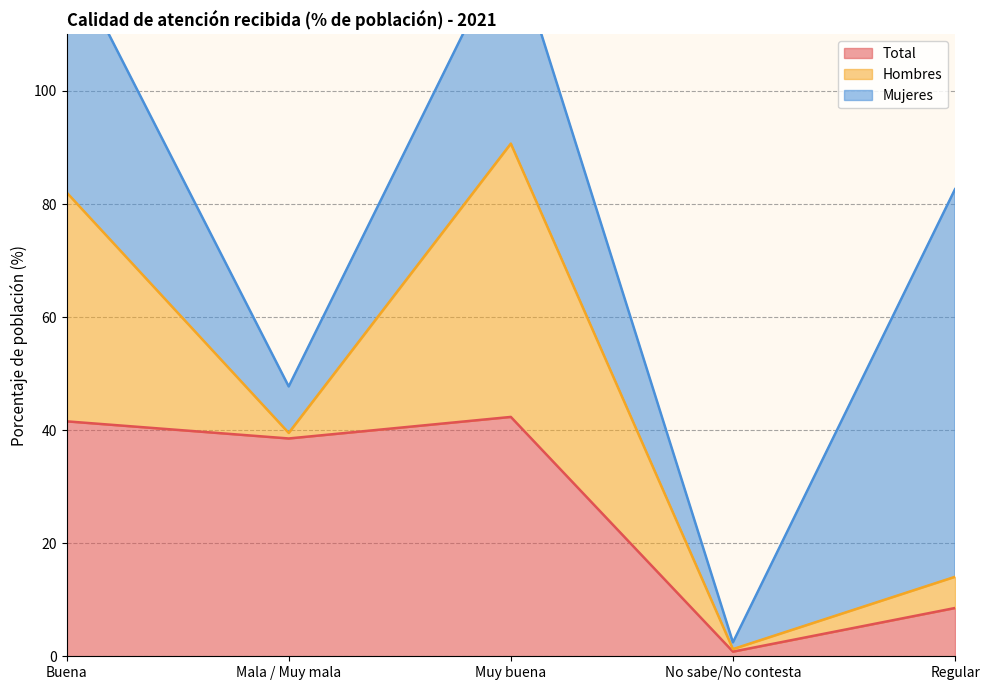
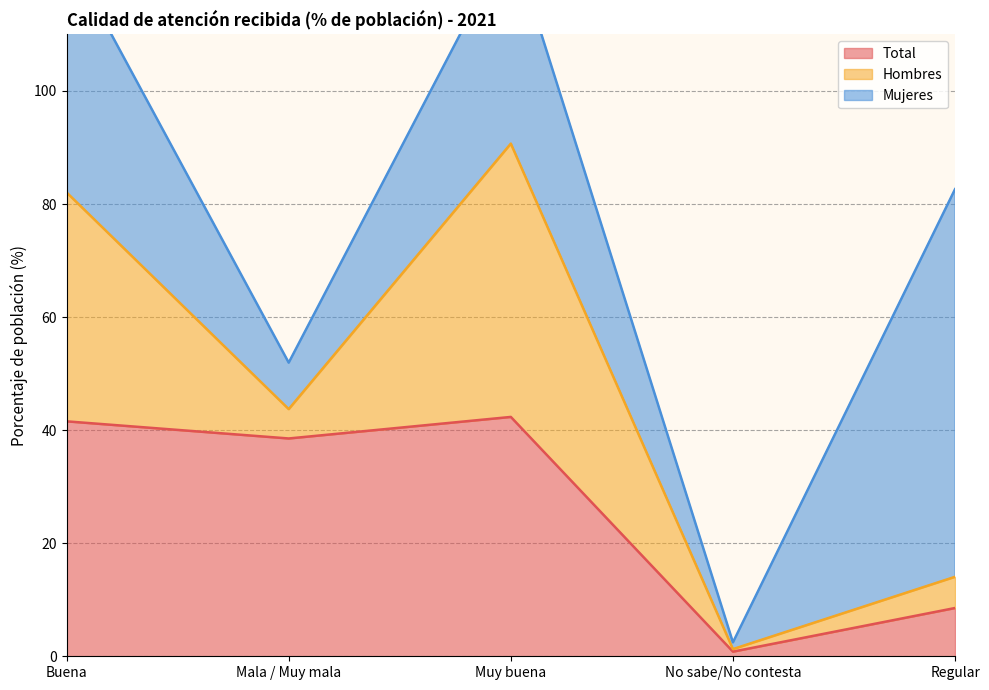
Hombres, Mala / Muy mala: 1 -> 5
